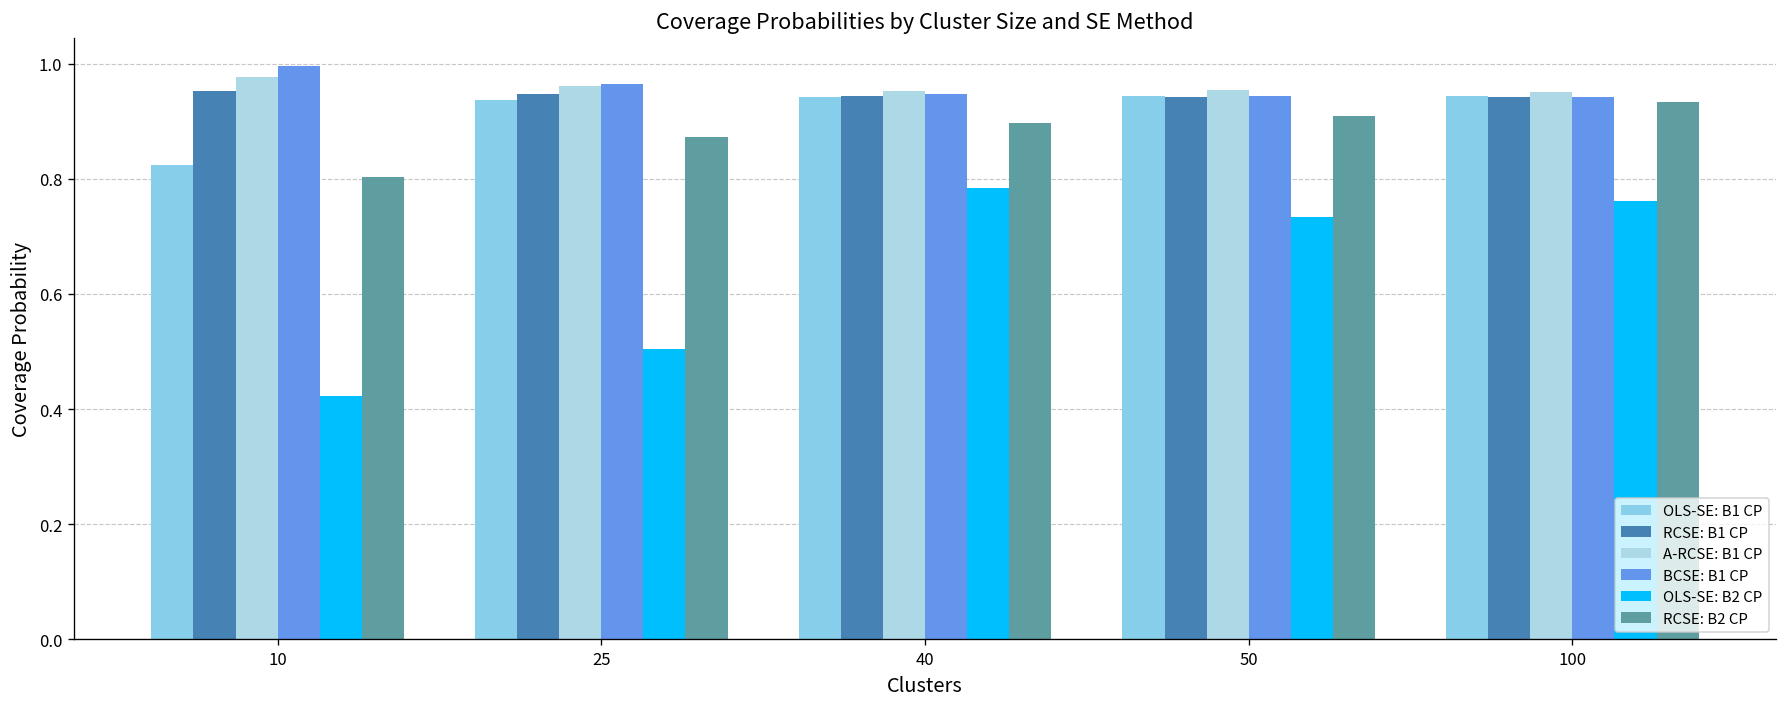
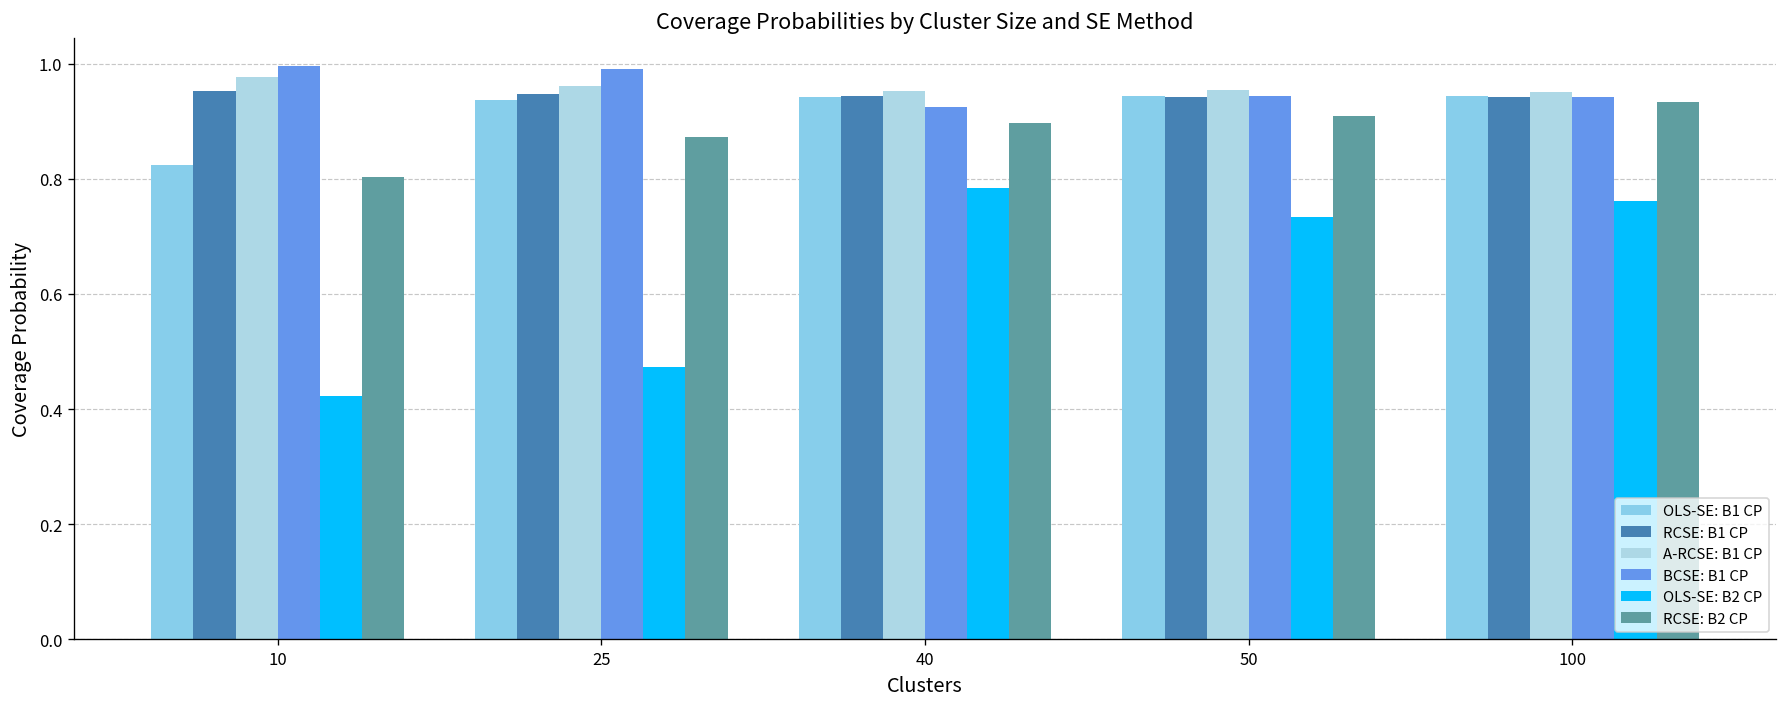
BCSE: B1 CP, 25: 0.96 -> 0.99
OLS-SE: B2 CP, 25: 0.50 -> 0.47
BCSE: B1 CP, 40: 0.95 -> 0.92
